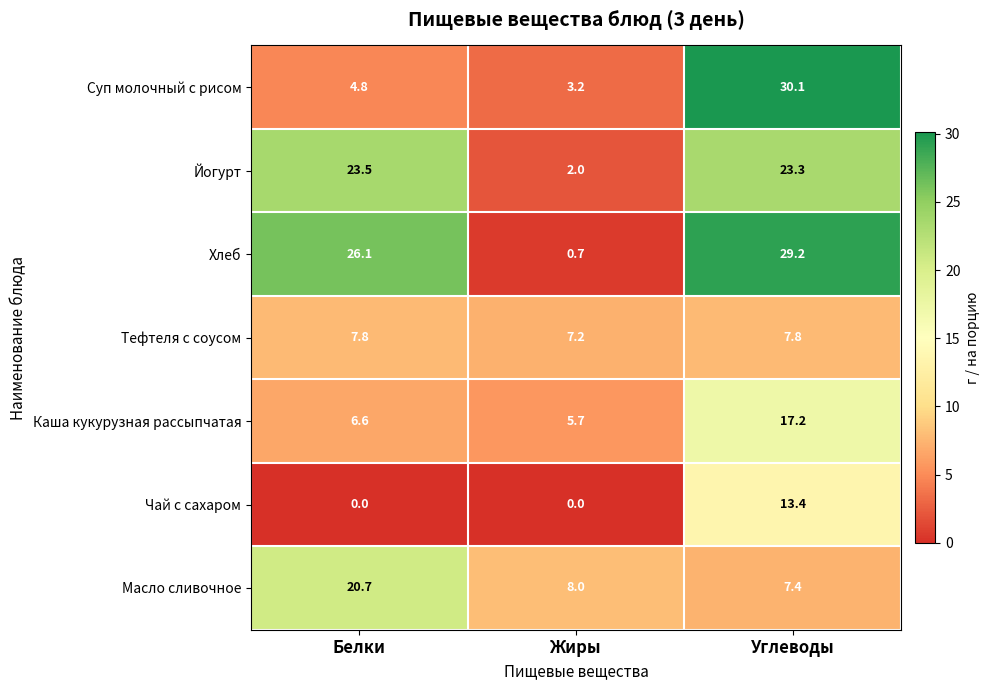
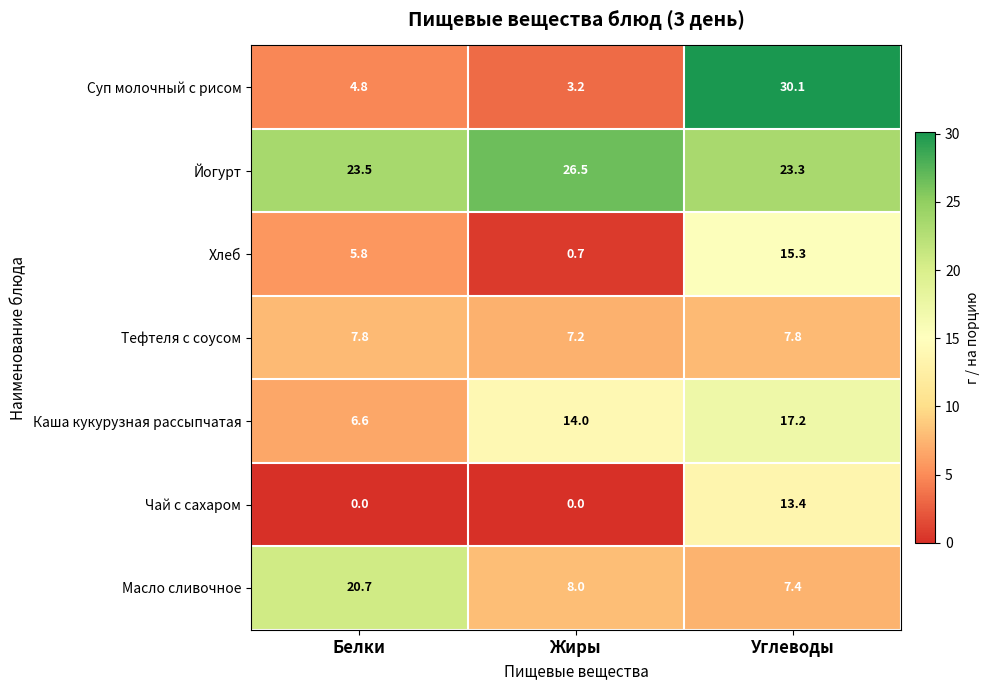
Йогурт, Жиры: 2.0 -> 26.5
Хлеб, Белки: 26.1 -> 5.8
Хлеб, Углеводы: 29.2 -> 15.3
Каша кукурузная рассыпчатая, Жиры: 5.7 -> 14.0
